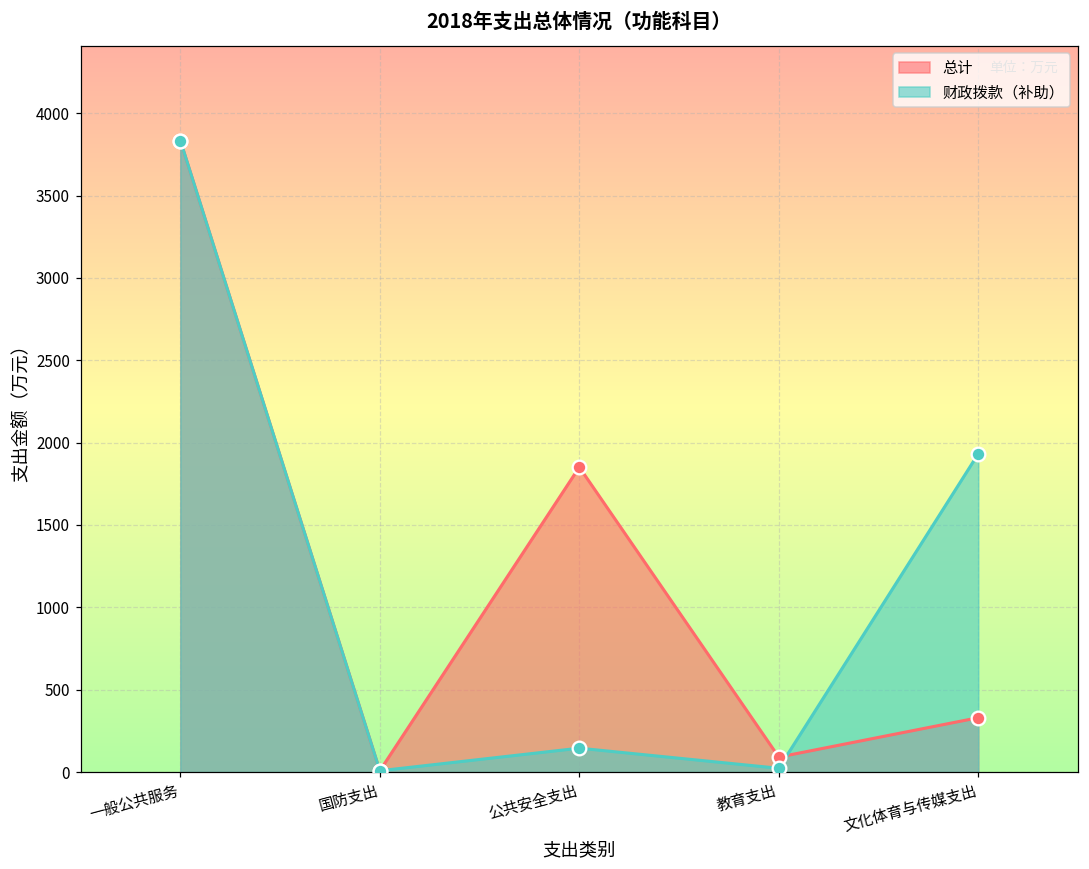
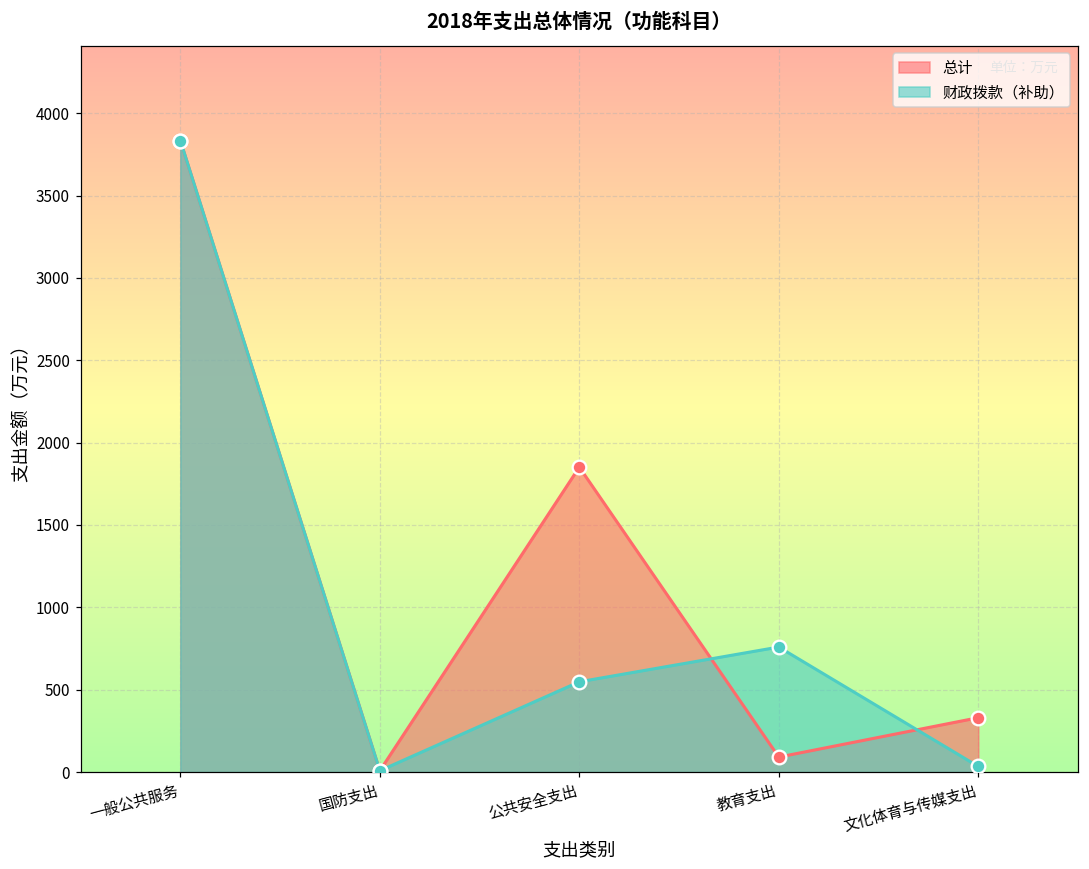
财政拨款（补助）, 公共安全支出: 150 -> 550
财政拨款（补助）, 教育支出: 20 -> 760
财政拨款（补助）, 文化体育与传媒支出: 1930 -> 30
